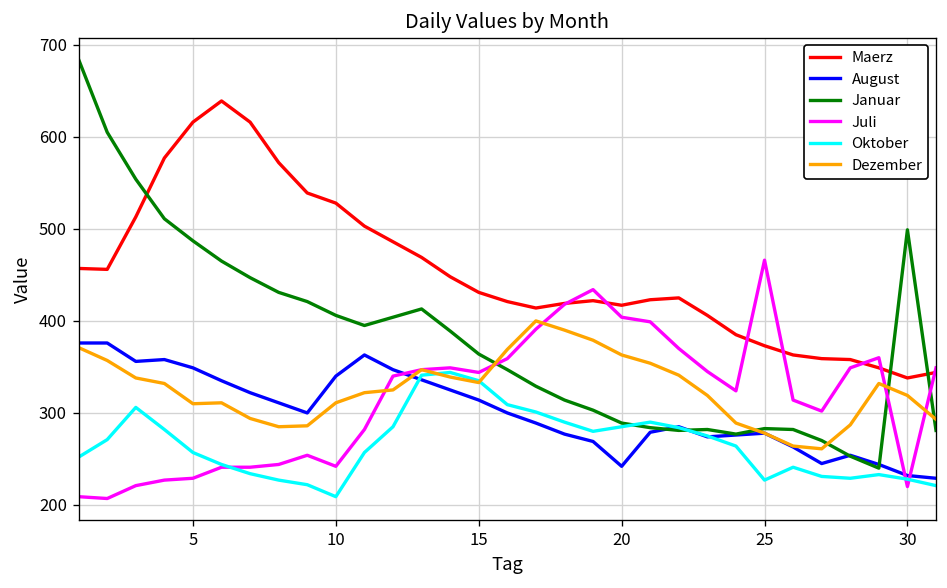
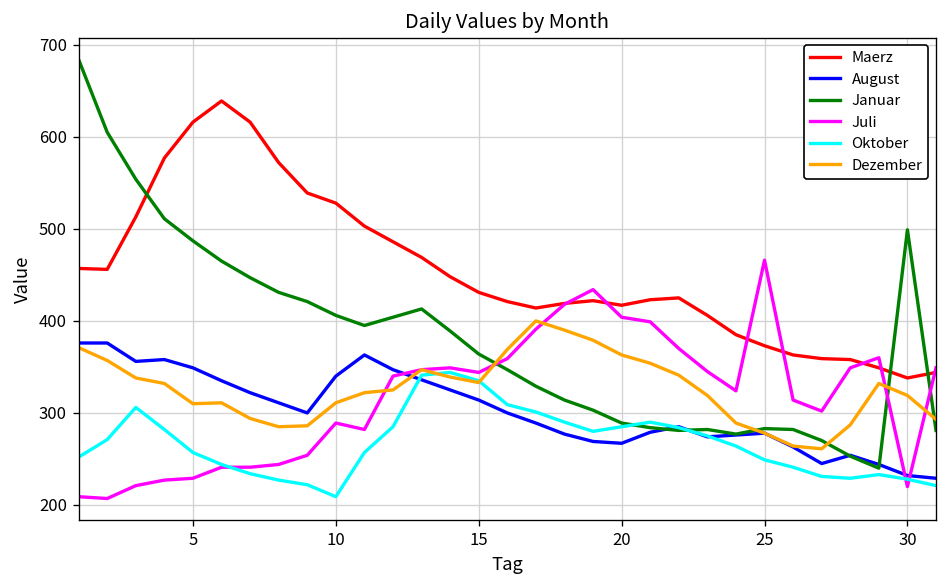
Juli, 10: 240 -> 290
August, 20: 240 -> 270
Oktober, 25: 230 -> 250
